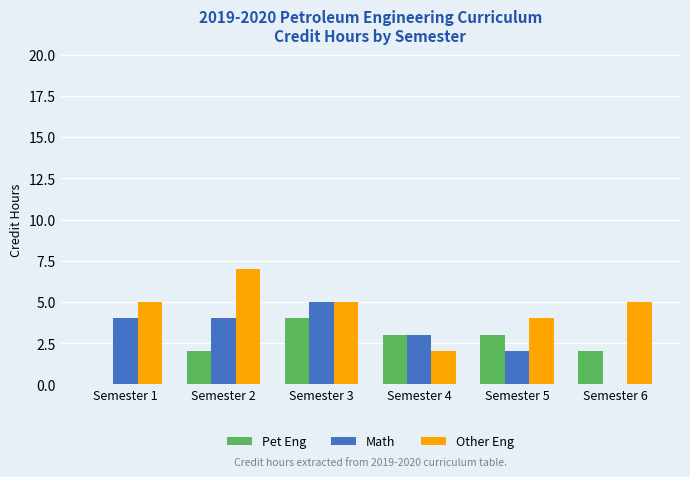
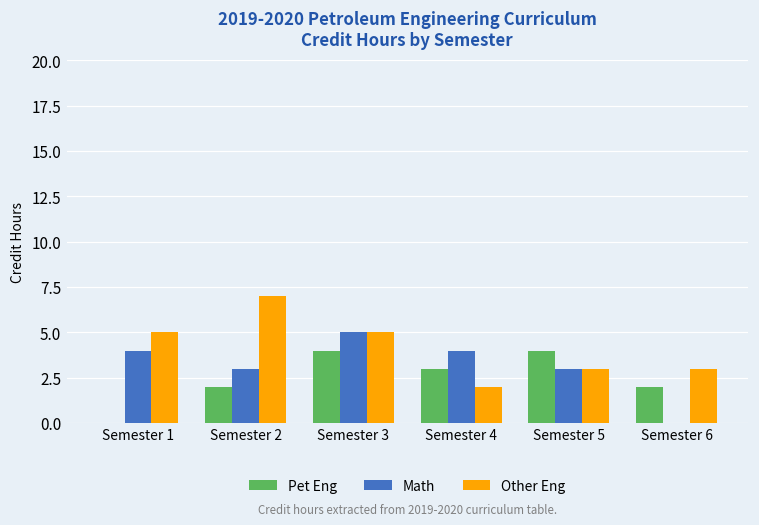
Math, Semester 2: 4 -> 3
Math, Semester 4: 3 -> 4
Pet Eng, Semester 5: 3 -> 4
Math, Semester 5: 2 -> 3
Other Eng, Semester 5: 4 -> 3
Other Eng, Semester 6: 5 -> 3
